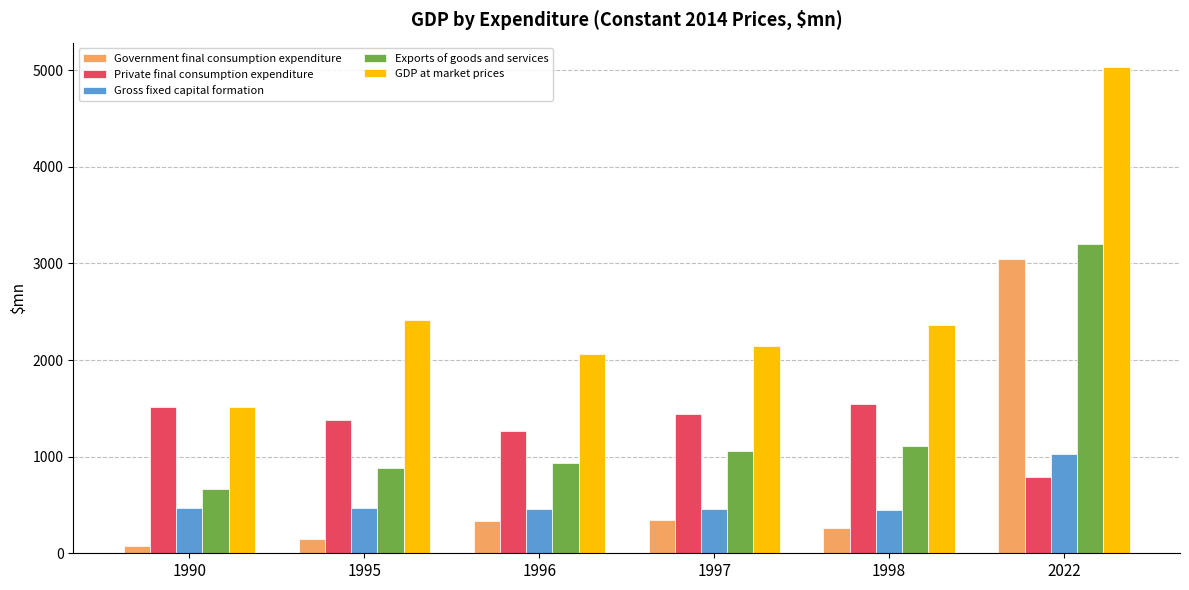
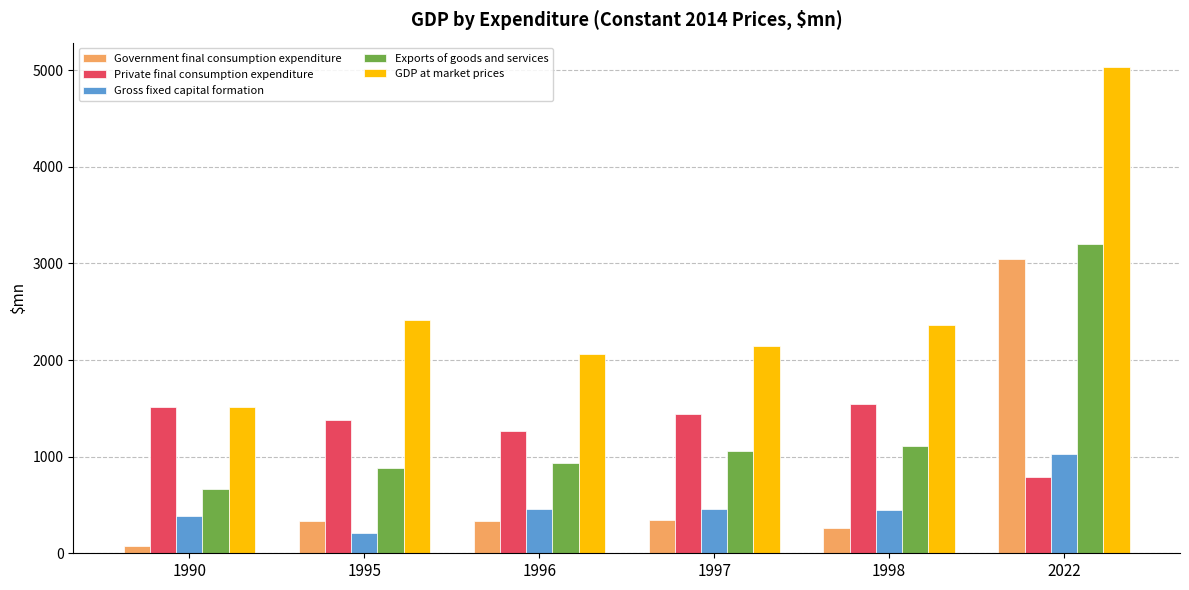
Gross fixed capital formation, 1990: 500 -> 400
Government final consumption expenditure, 1995: 100 -> 300
Gross fixed capital formation, 1995: 500 -> 200
